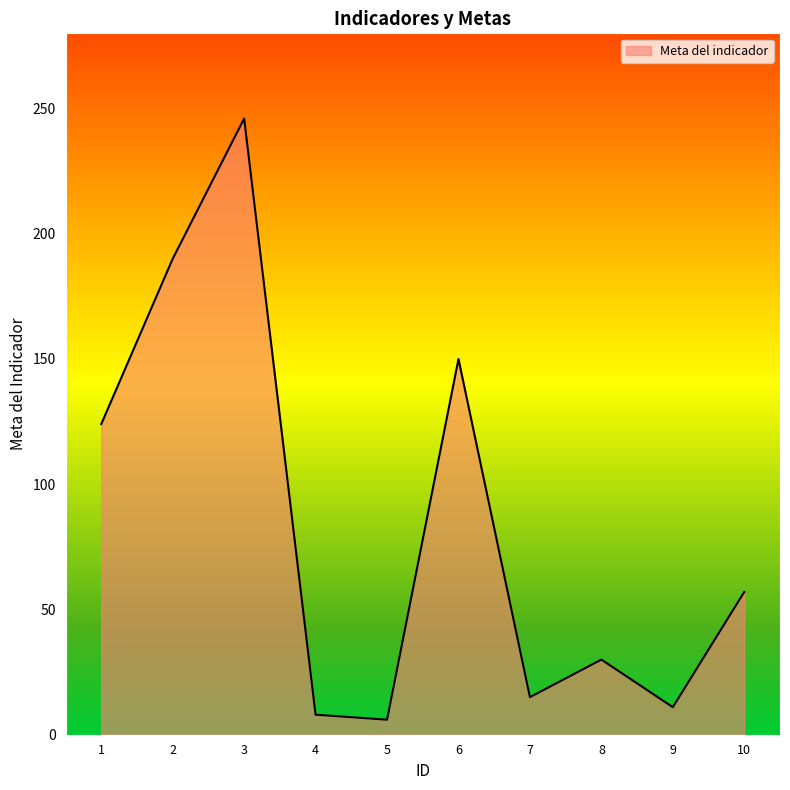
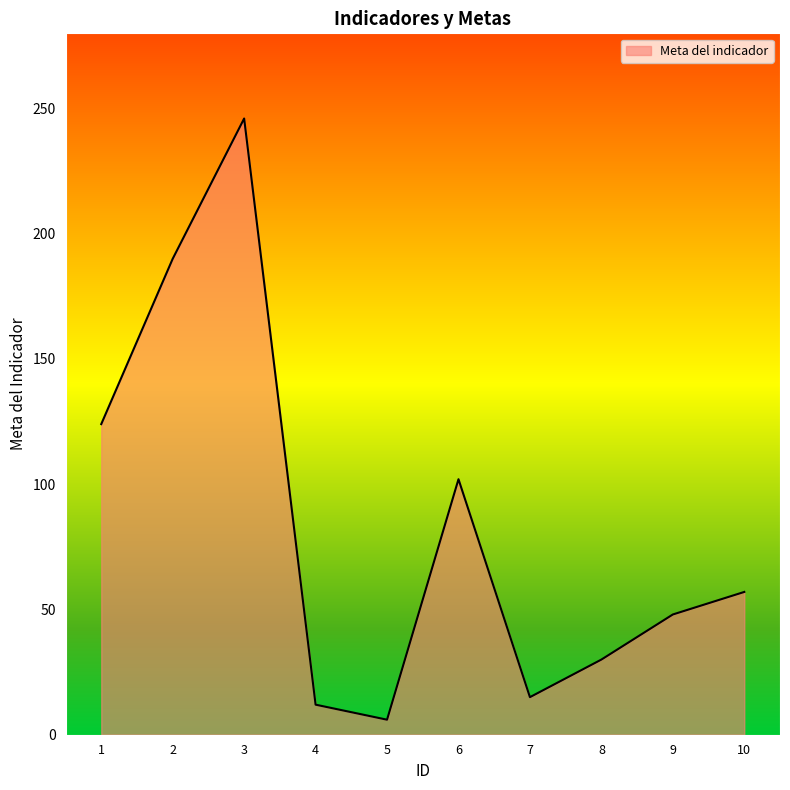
4: 8 -> 12
6: 150 -> 102
9: 11 -> 48
